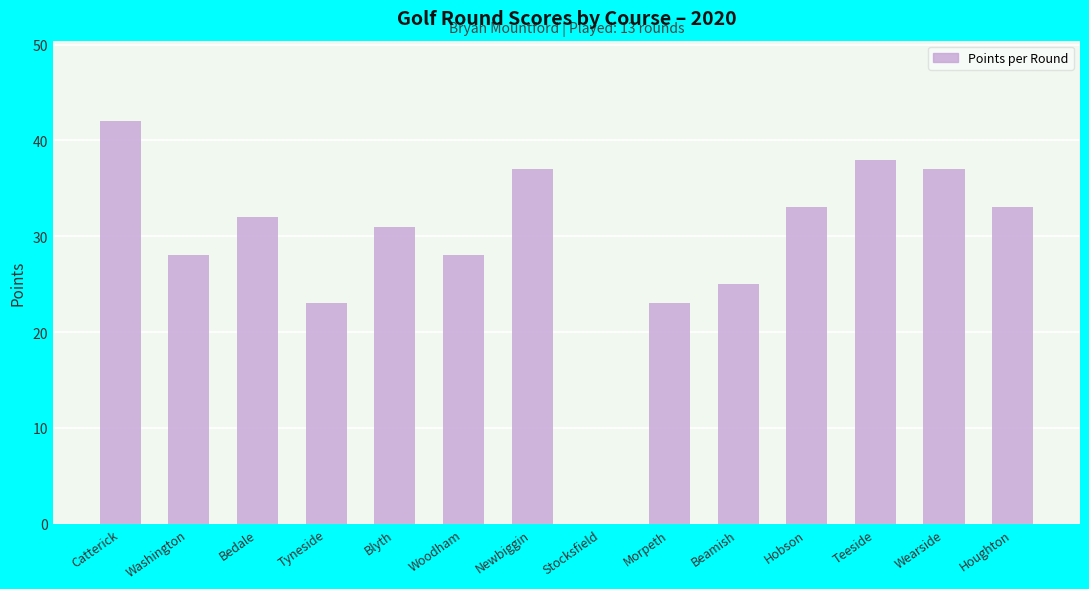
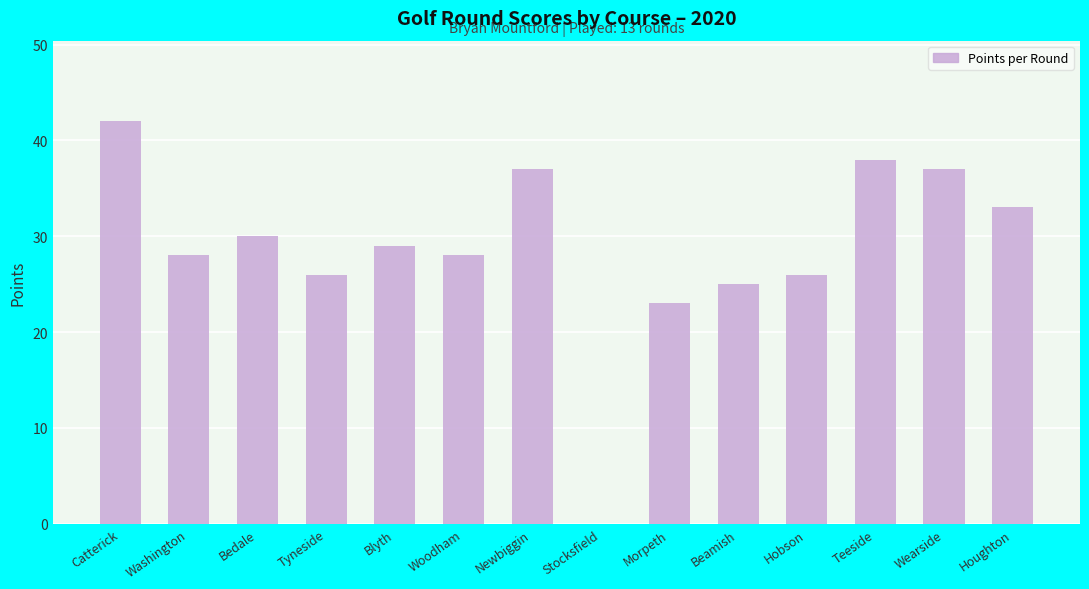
Bedale: 32 -> 30
Tyneside: 23 -> 26
Blyth: 31 -> 29
Hobson: 33 -> 26
